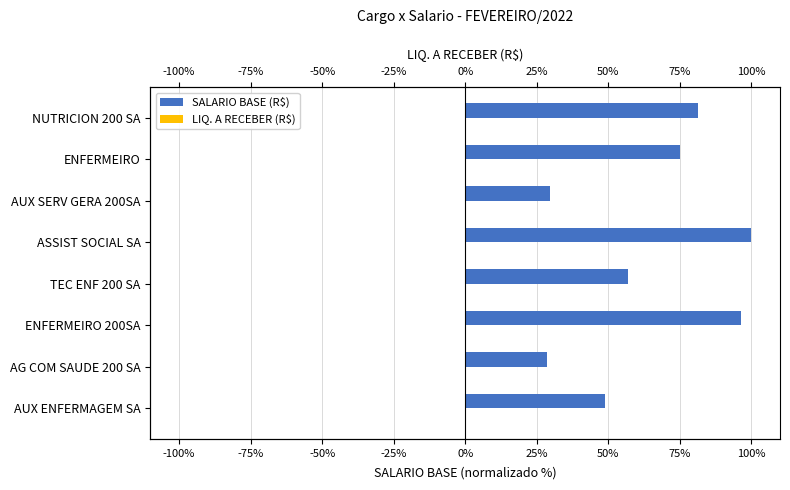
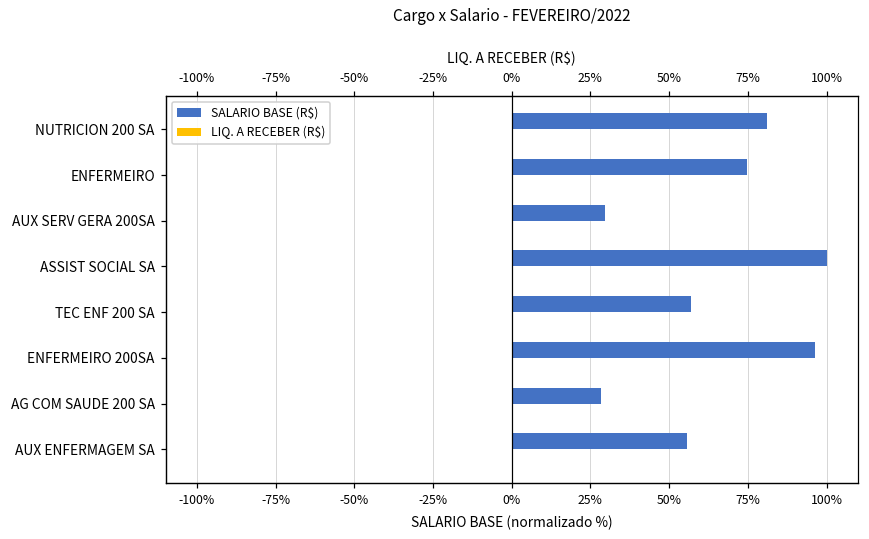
SALARIO BASE (R$), AUX ENFERMAGEM SA: 49% -> 56%
